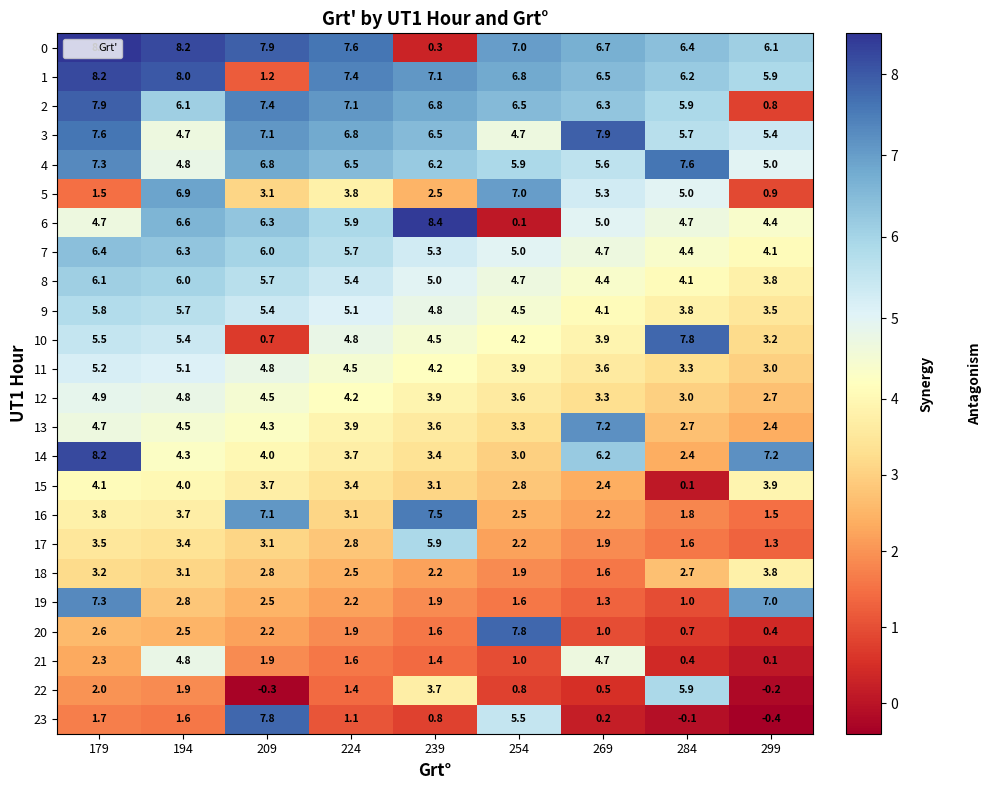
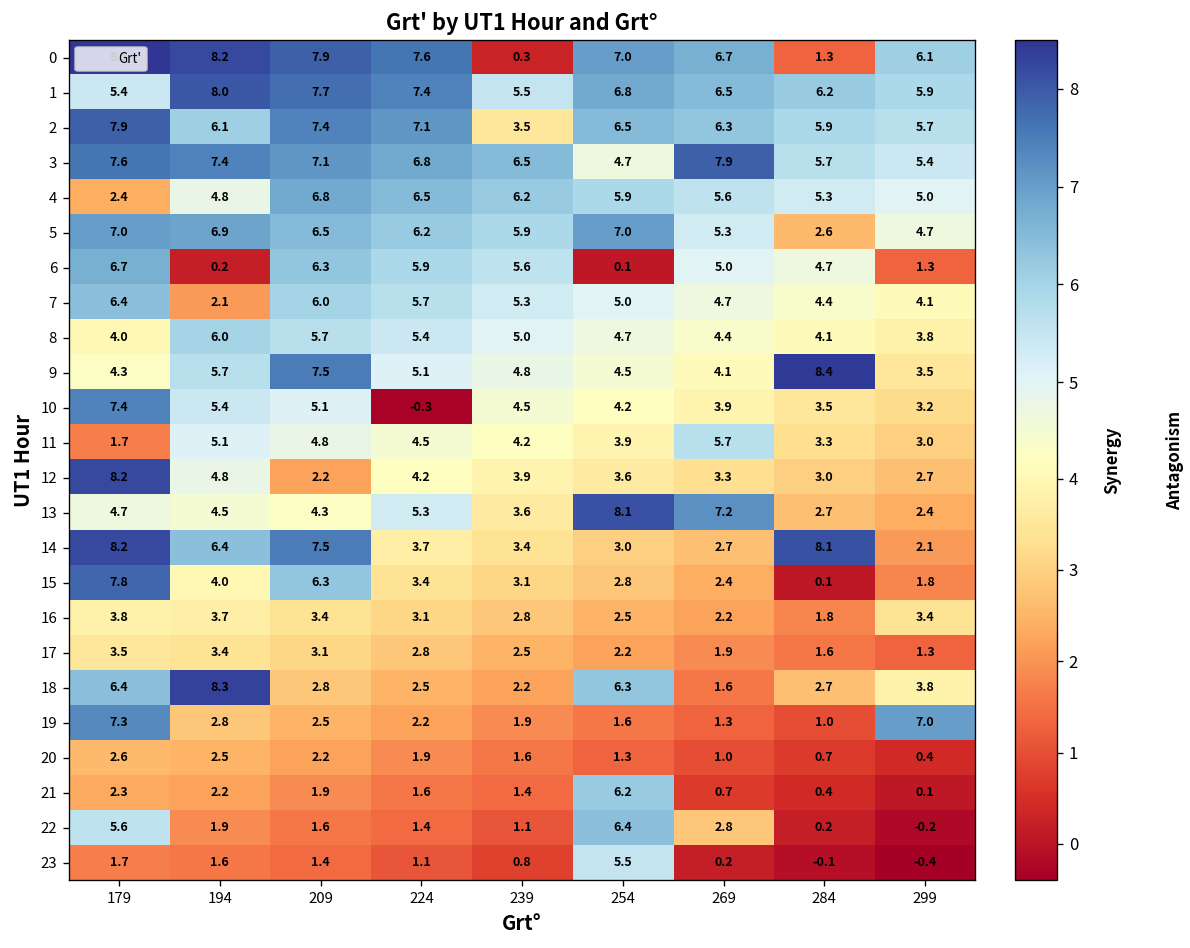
0, 284: 6.4 -> 1.3
1, 179: 8.2 -> 5.4
1, 209: 1.2 -> 7.7
1, 239: 7.1 -> 5.5
2, 239: 6.8 -> 3.5
2, 299: 0.8 -> 5.7
3, 194: 4.7 -> 7.4
4, 179: 7.3 -> 2.4
4, 284: 7.6 -> 5.3
5, 179: 1.5 -> 7.0
5, 209: 3.1 -> 6.5
5, 224: 3.8 -> 6.2
5, 239: 2.5 -> 5.9
5, 284: 5.0 -> 2.6
5, 299: 0.9 -> 4.7
6, 179: 4.7 -> 6.7
6, 194: 6.6 -> 0.2
6, 239: 8.4 -> 5.6
6, 299: 4.4 -> 1.3
7, 194: 6.3 -> 2.1
8, 179: 6.1 -> 4.0
9, 179: 5.8 -> 4.3
9, 209: 5.4 -> 7.5
9, 284: 3.8 -> 8.4
10, 179: 5.5 -> 7.4
10, 209: 0.7 -> 5.1
10, 224: 4.8 -> -0.3
10, 284: 7.8 -> 3.5
11, 179: 5.2 -> 1.7
11, 269: 3.6 -> 5.7
12, 179: 4.9 -> 8.2
12, 209: 4.5 -> 2.2
13, 224: 3.9 -> 5.3
13, 254: 3.3 -> 8.1
14, 194: 4.3 -> 6.4
14, 209: 4.0 -> 7.5
14, 269: 6.2 -> 2.7
14, 284: 2.4 -> 8.1
14, 299: 7.2 -> 2.1
15, 179: 4.1 -> 7.8
15, 209: 3.7 -> 6.3
15, 299: 3.9 -> 1.8
16, 209: 7.1 -> 3.4
16, 239: 7.5 -> 2.8
16, 299: 1.5 -> 3.4
17, 239: 5.9 -> 2.5
18, 179: 3.2 -> 6.4
18, 194: 3.1 -> 8.3
18, 254: 1.9 -> 6.3
20, 254: 7.8 -> 1.3
21, 194: 4.8 -> 2.2
21, 254: 1.0 -> 6.2
21, 269: 4.7 -> 0.7
22, 179: 2.0 -> 5.6
22, 209: -0.3 -> 1.6
22, 239: 3.7 -> 1.1
22, 254: 0.8 -> 6.4
22, 269: 0.5 -> 2.8
22, 284: 5.9 -> 0.2
23, 209: 7.8 -> 1.4
